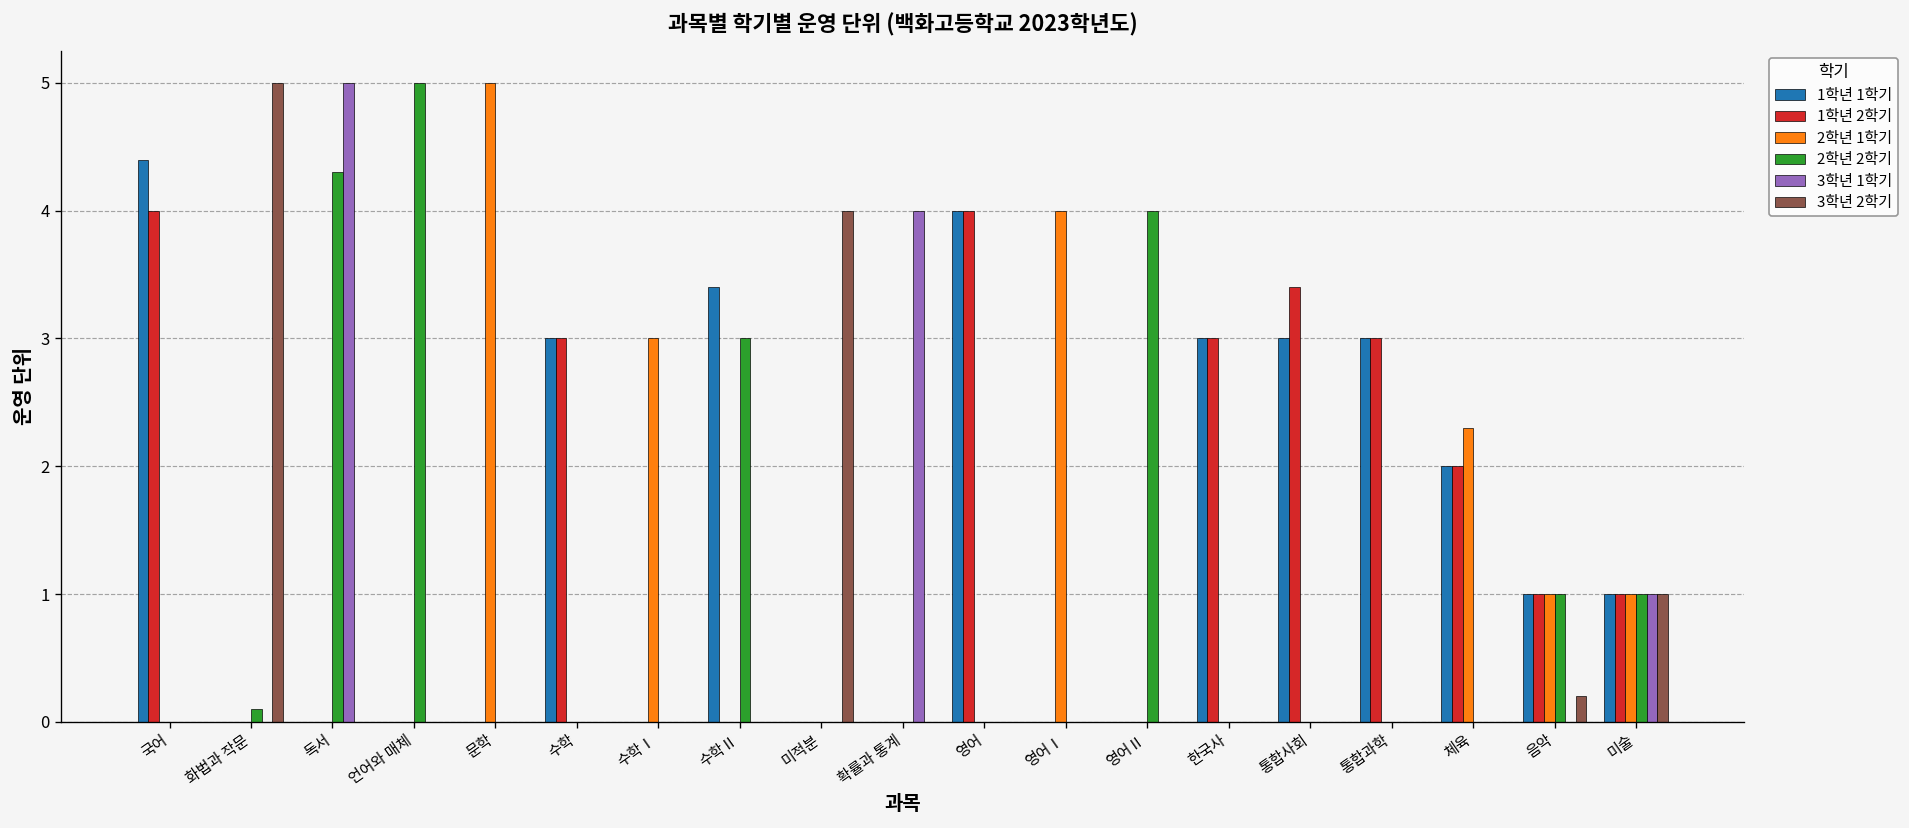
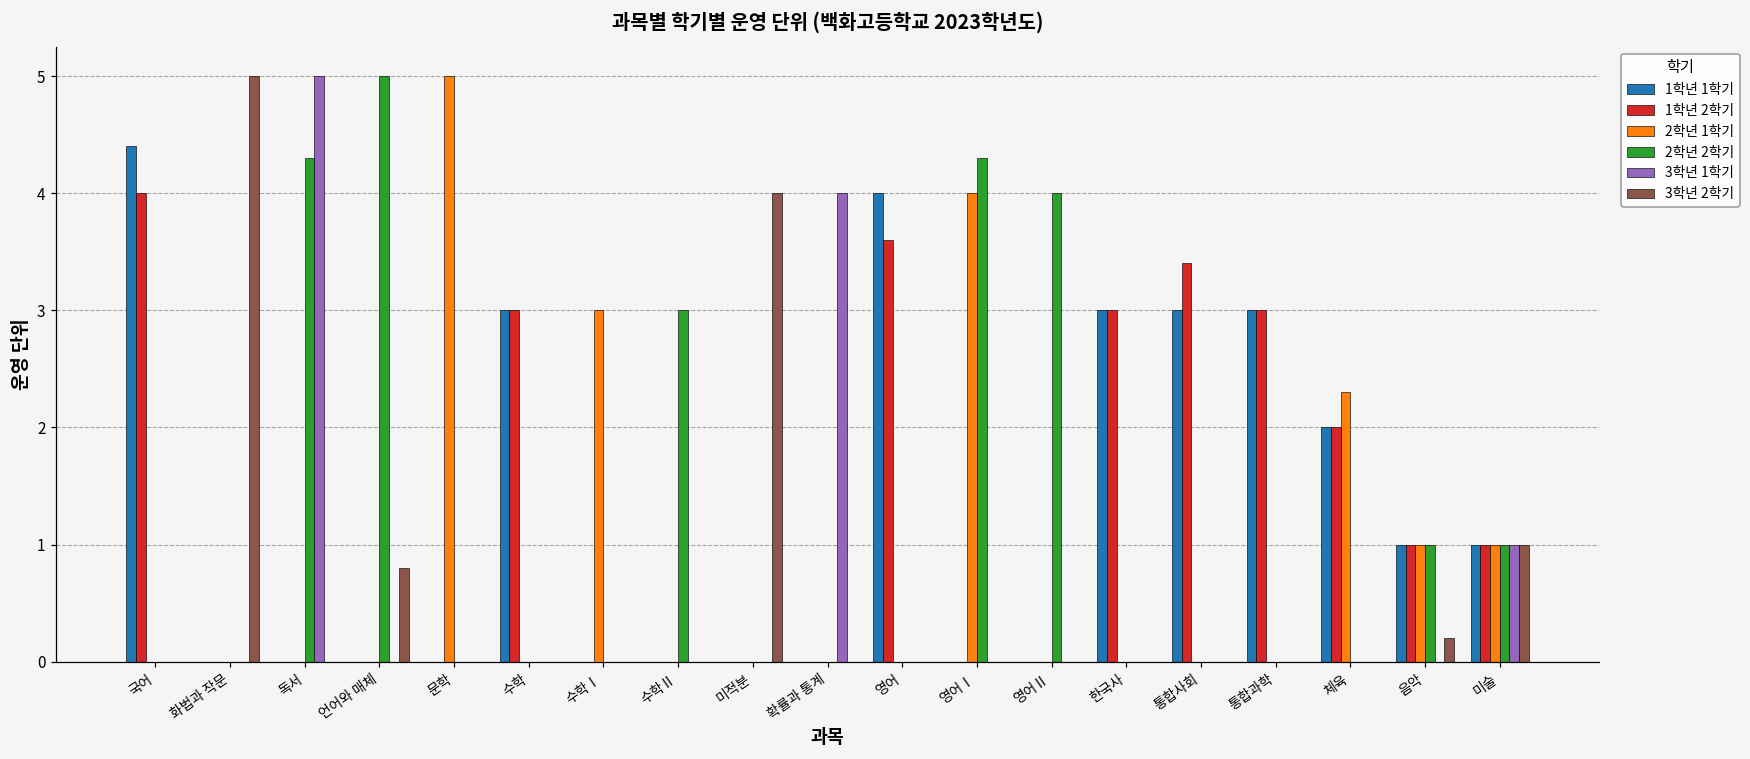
2학년 2학기, 화법과 작문: 0.1 -> 0.0
3학년 2학기, 언어와 매체: 0.0 -> 0.8
1학년 1학기, 수학Ⅱ: 3.4 -> 0.0
1학년 2학기, 영어: 4.0 -> 3.6
2학년 2학기, 영어Ⅰ: 0.0 -> 4.3
